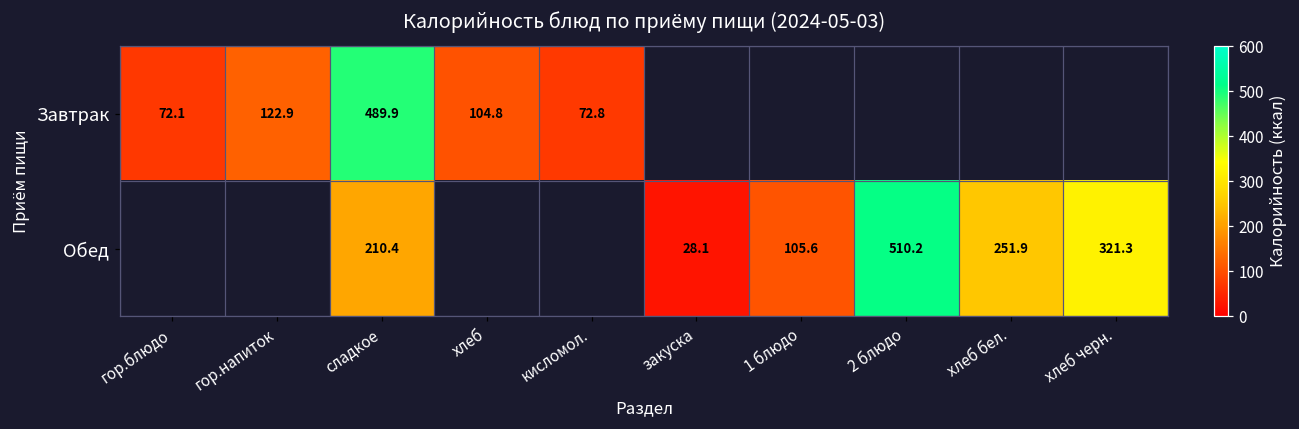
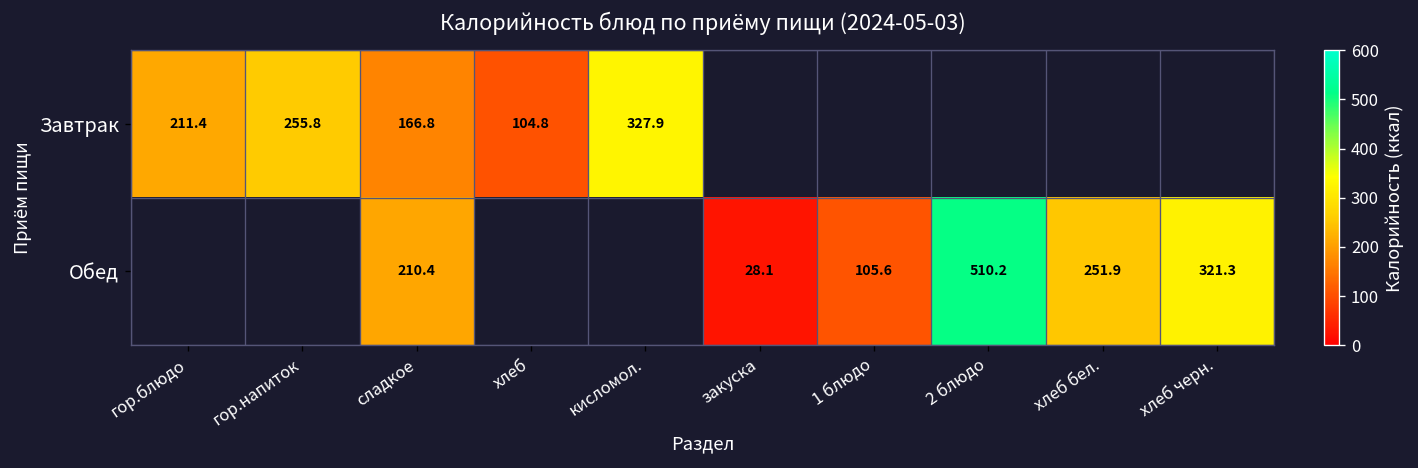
Завтрак, гор.блюдо: 72.1 -> 211.4
Завтрак, гор.напиток: 122.9 -> 255.8
Завтрак, сладкое: 489.9 -> 166.8
Завтрак, кисломол.: 72.8 -> 327.9
